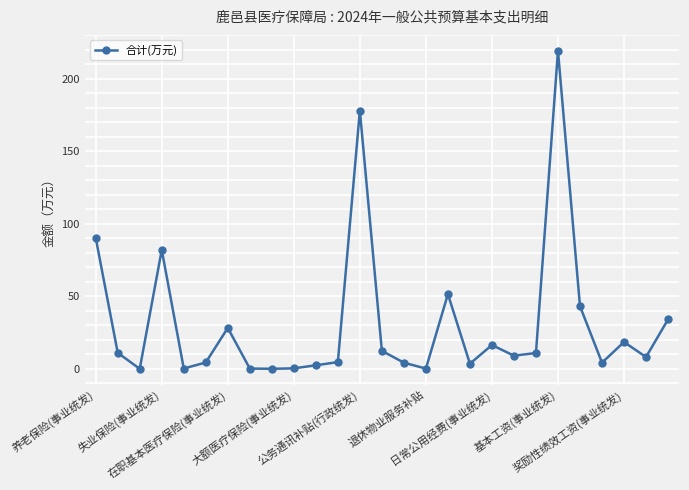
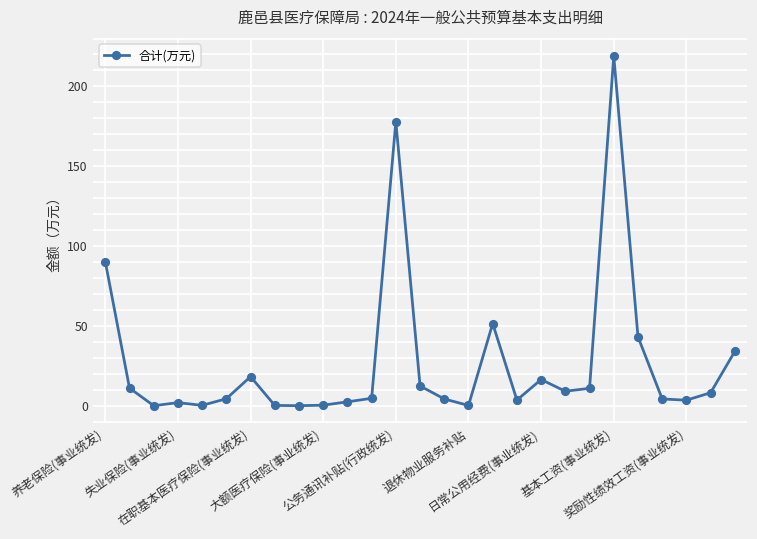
失业保险(事业统发): 82 -> 2
在职基本医疗保险(事业统发): 28 -> 18
奖励性绩效工资(事业统发): 19 -> 4
